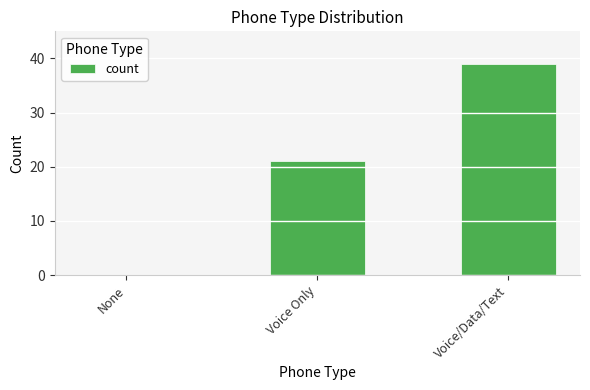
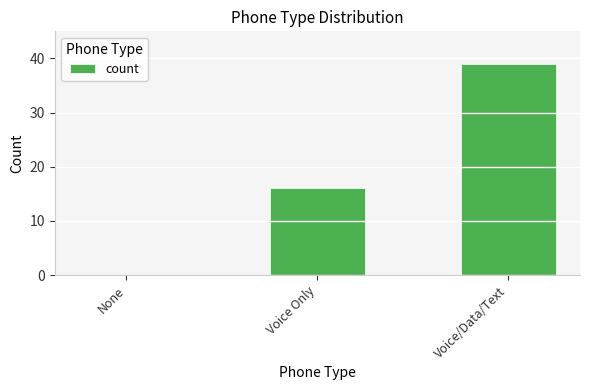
Voice Only: 21 -> 16
